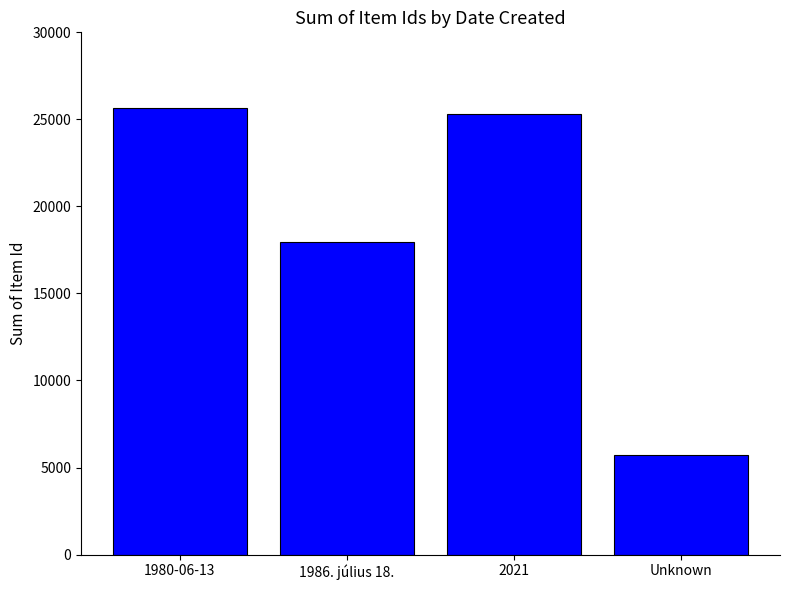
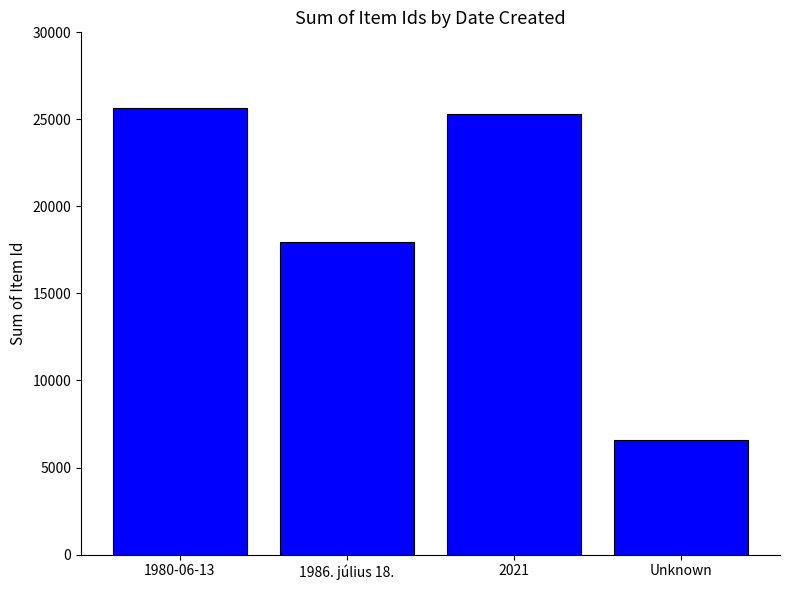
Unknown: 5700 -> 6600
